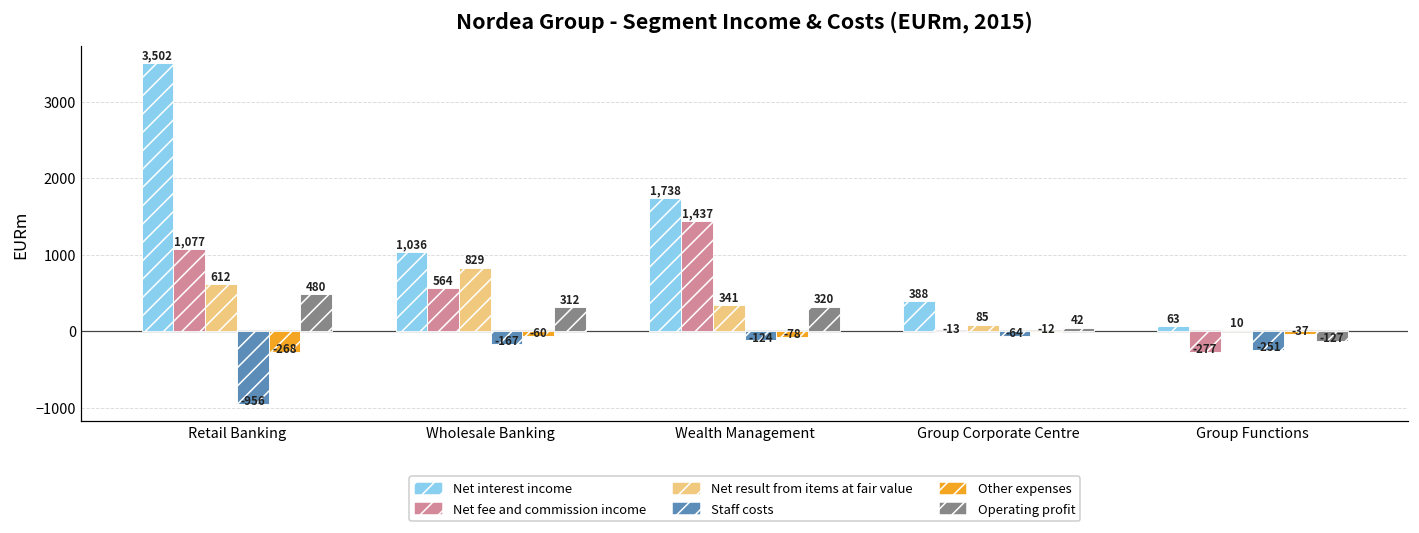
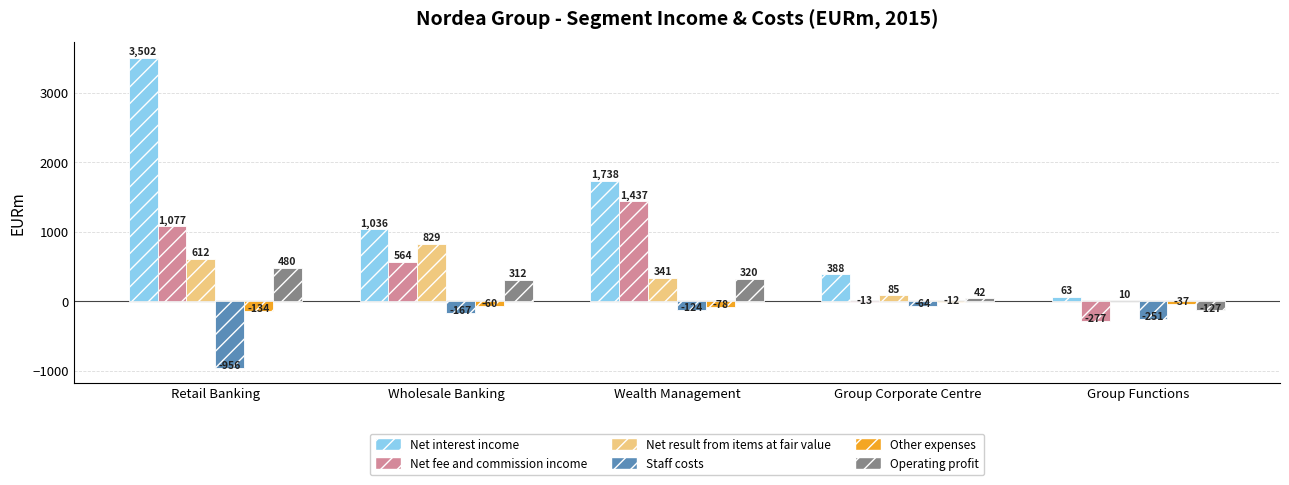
Other expenses, Retail Banking: -268 -> -134
